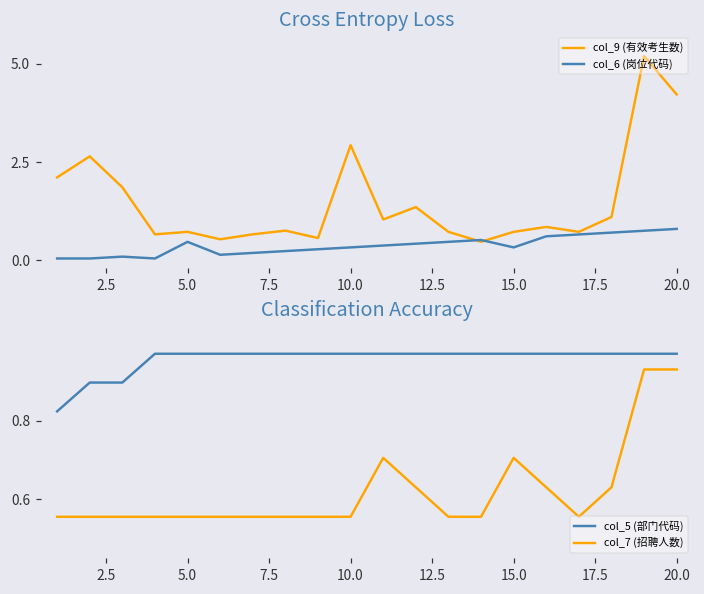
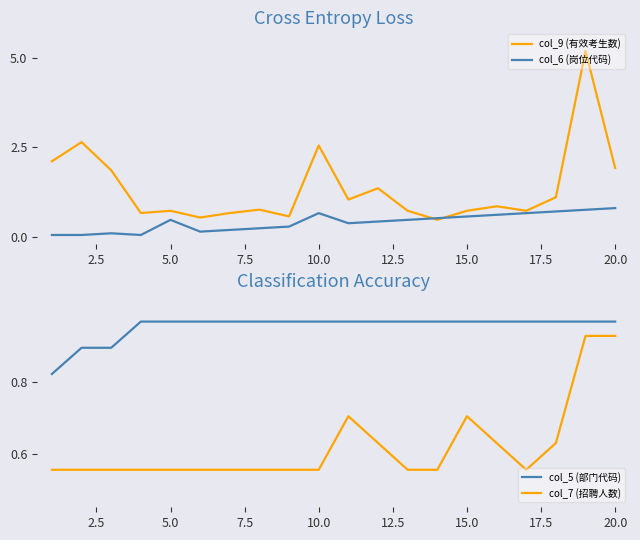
Cross Entropy Loss, col_9 (有效考生数), 10.0: 2.9 -> 2.6
Cross Entropy Loss, col_6 (岗位代码), 10.0: 0.3 -> 0.7
Cross Entropy Loss, col_6 (岗位代码), 15.0: 0.3 -> 0.6
Cross Entropy Loss, col_9 (有效考生数), 20.0: 4.2 -> 1.9
